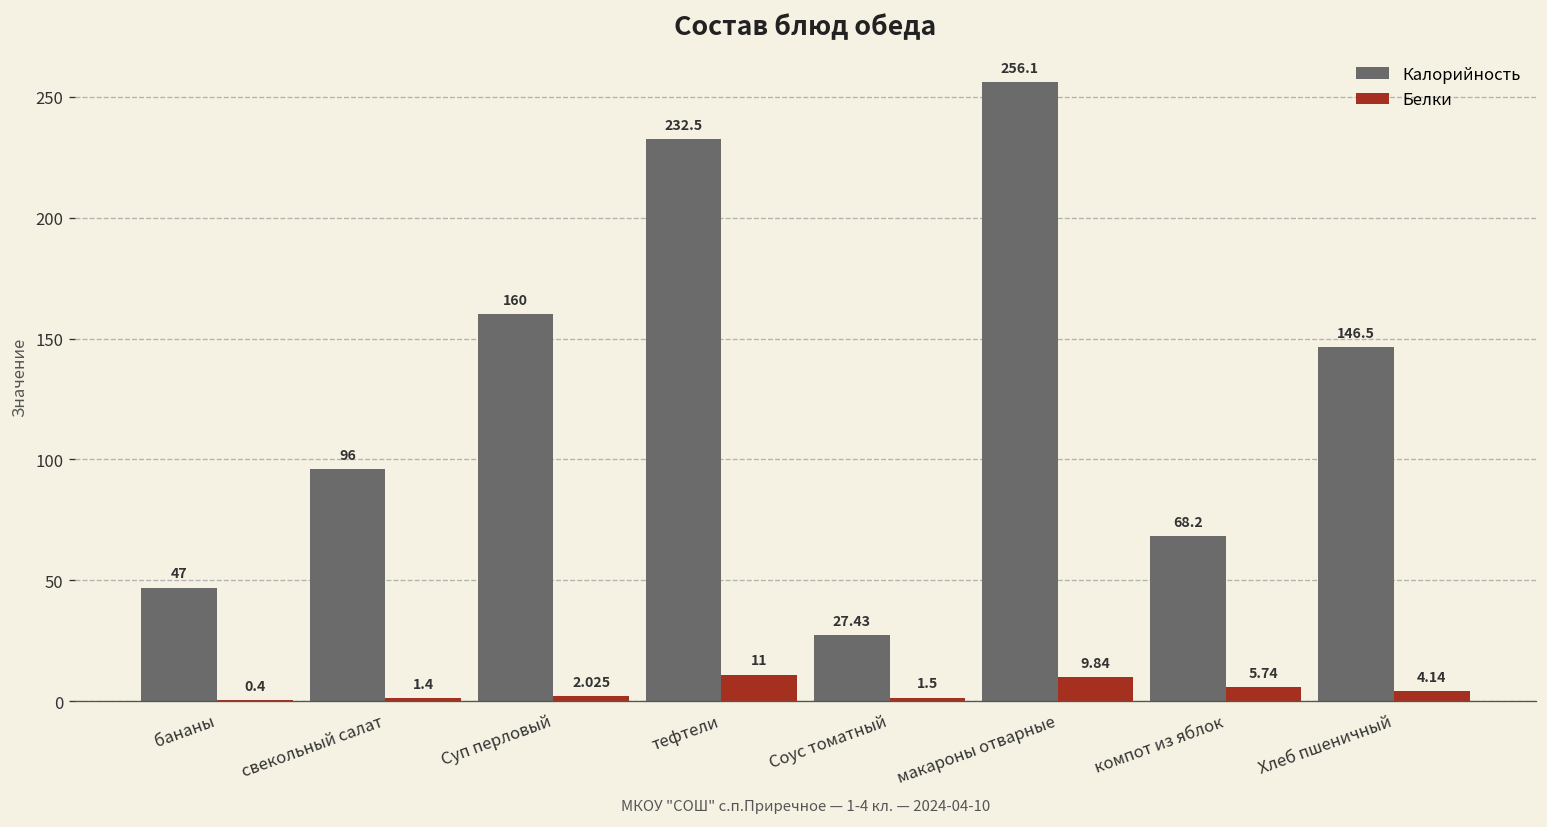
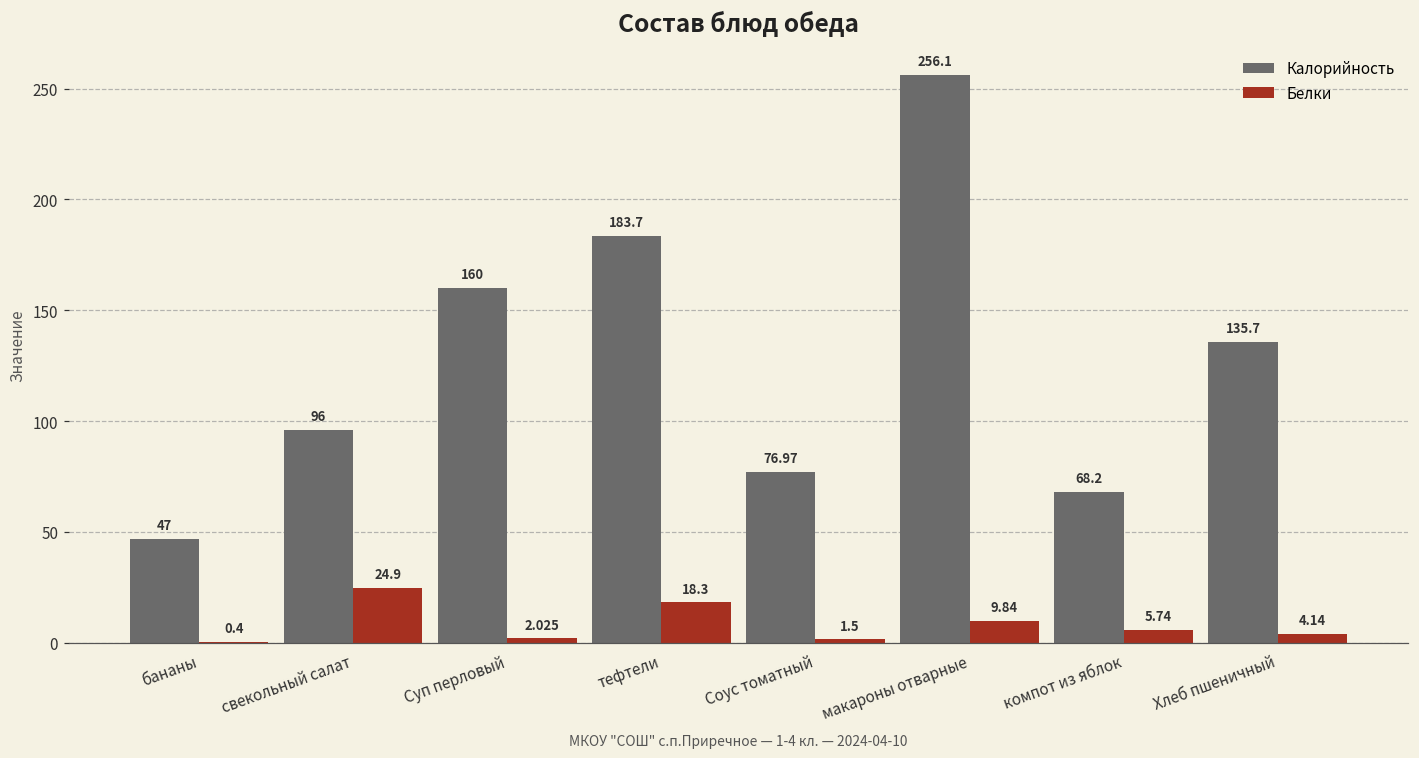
Белки, свекольный салат: 1.4 -> 24.9
Калорийность, тефтели: 232.5 -> 183.7
Белки, тефтели: 11 -> 18.3
Калорийность, Соус томатный: 27.43 -> 76.97
Калорийность, Хлеб пшеничный: 146.5 -> 135.7
